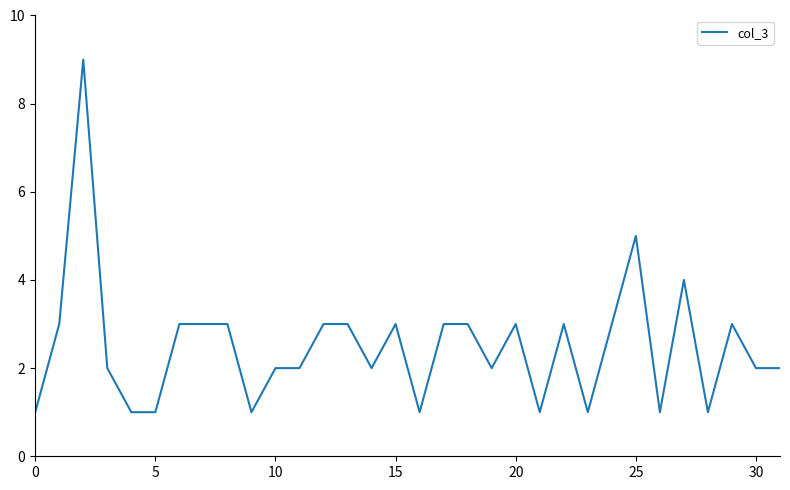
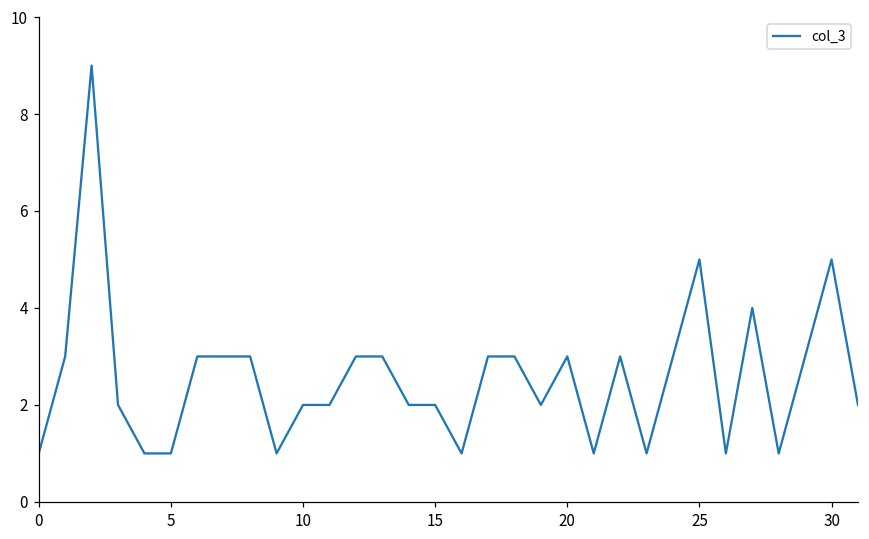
15: 3 -> 2
30: 2 -> 5
